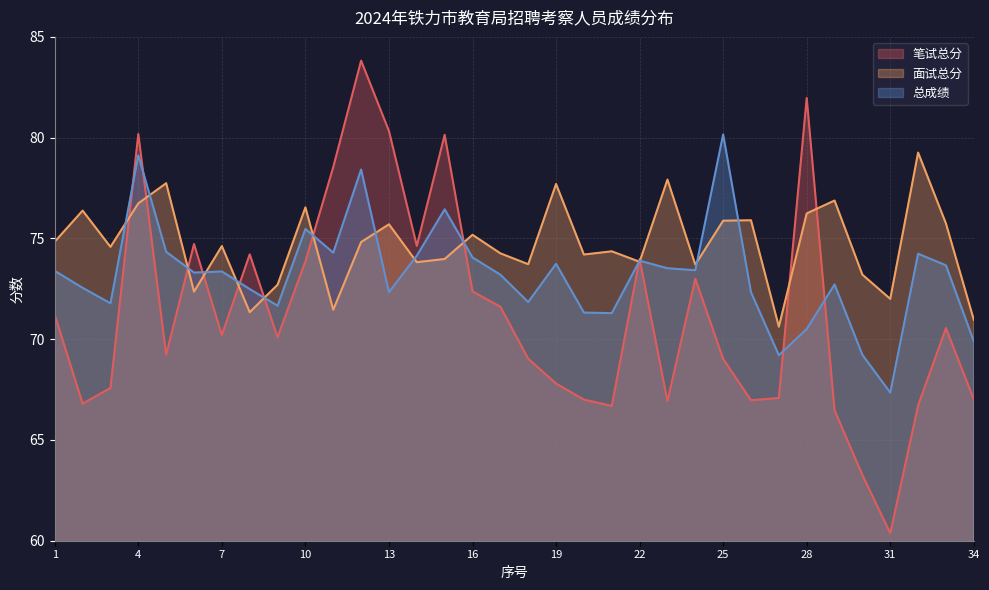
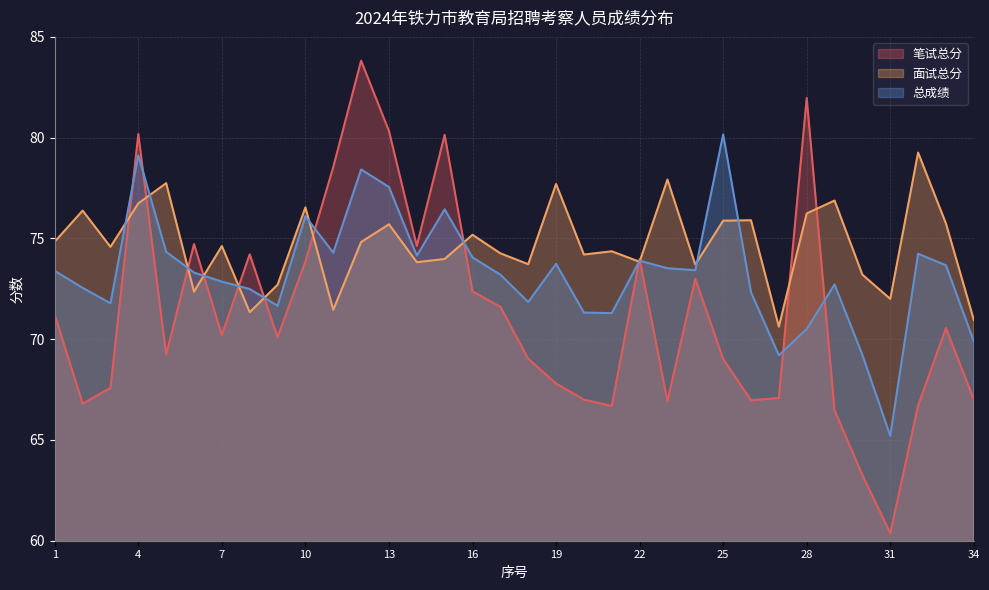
总成绩, 7: 73.4 -> 72.9
总成绩, 10: 75.5 -> 76.1
总成绩, 13: 72.3 -> 77.6
总成绩, 31: 67.3 -> 65.2
